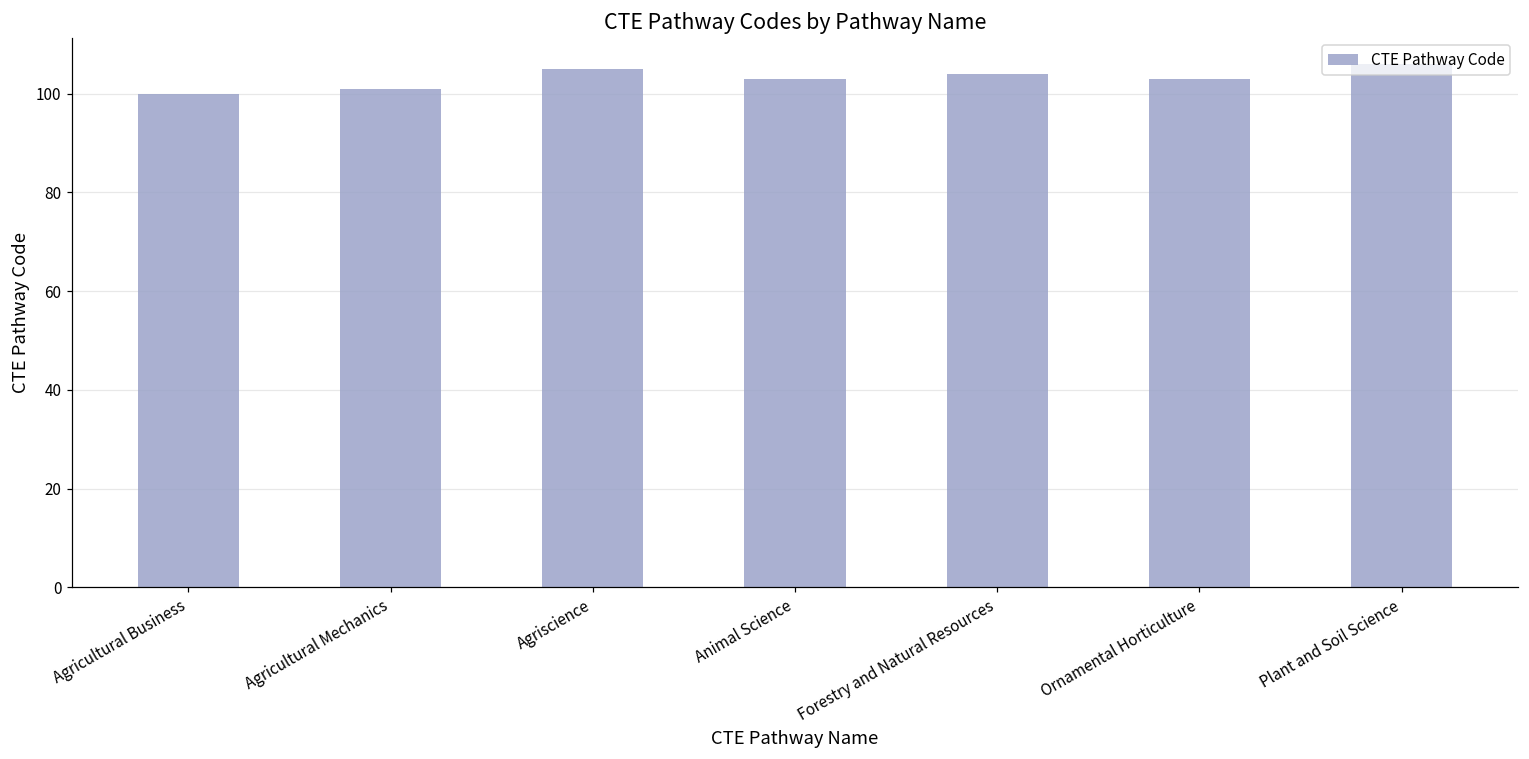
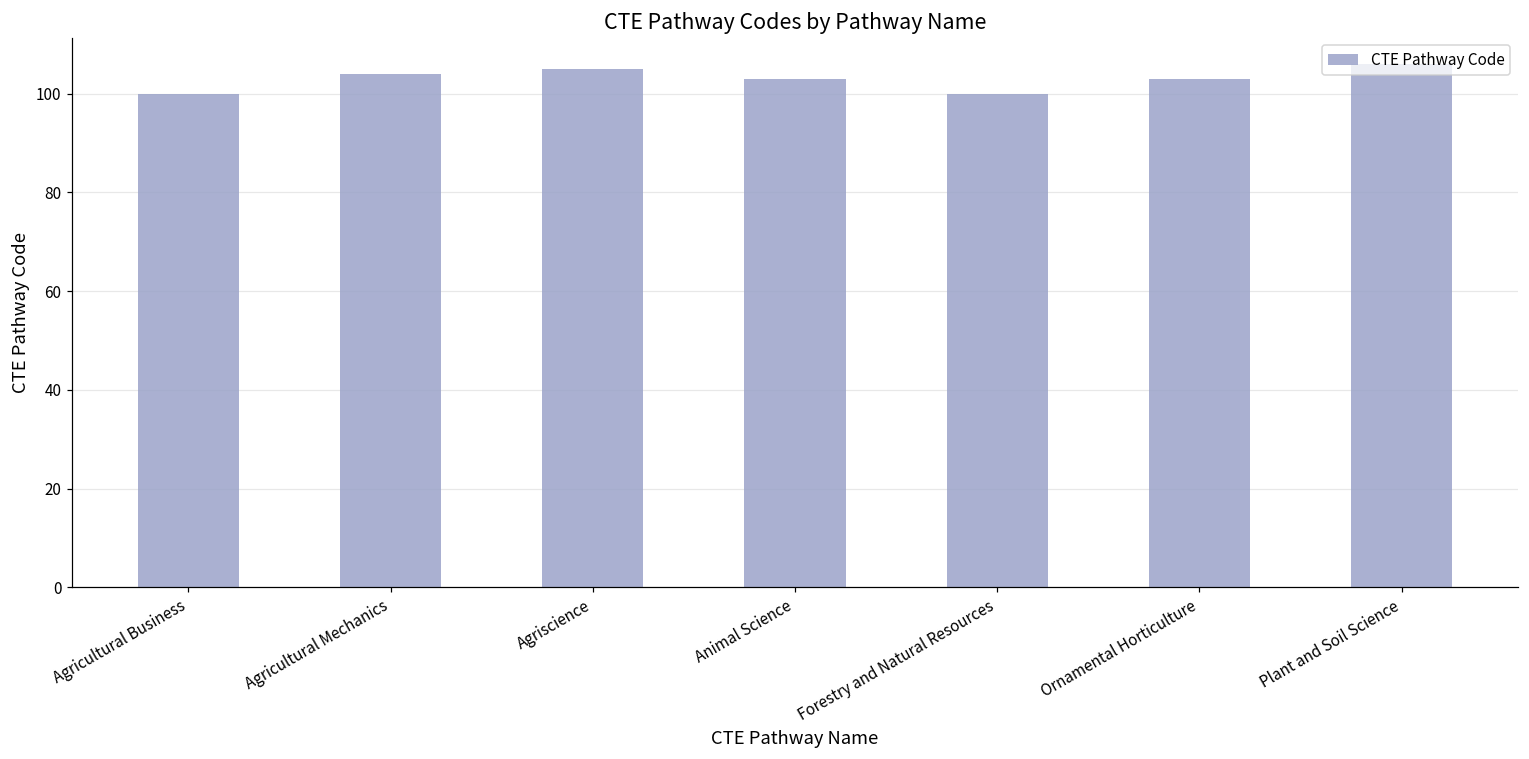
Agricultural Mechanics: 101 -> 104
Forestry and Natural Resources: 104 -> 100
